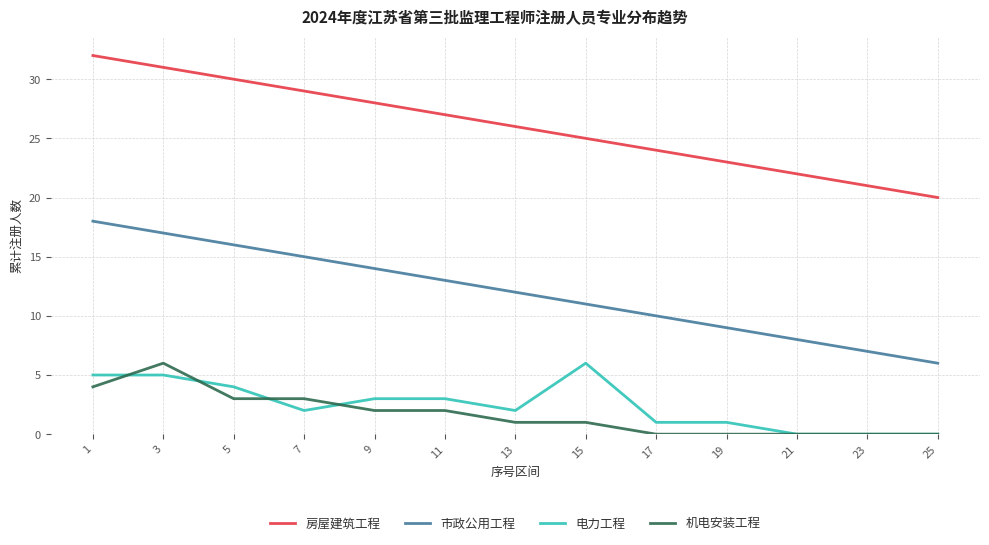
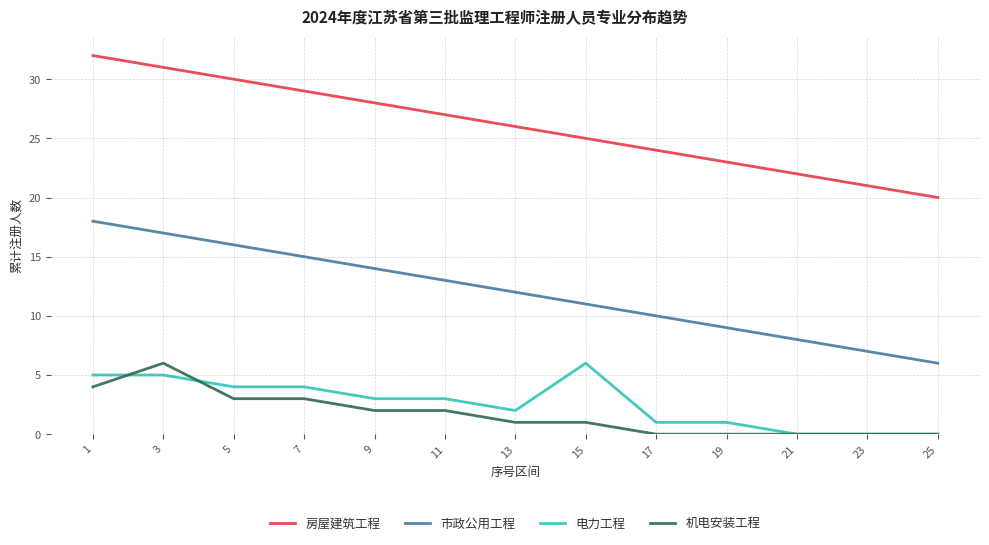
电力工程, 7: 2 -> 4
